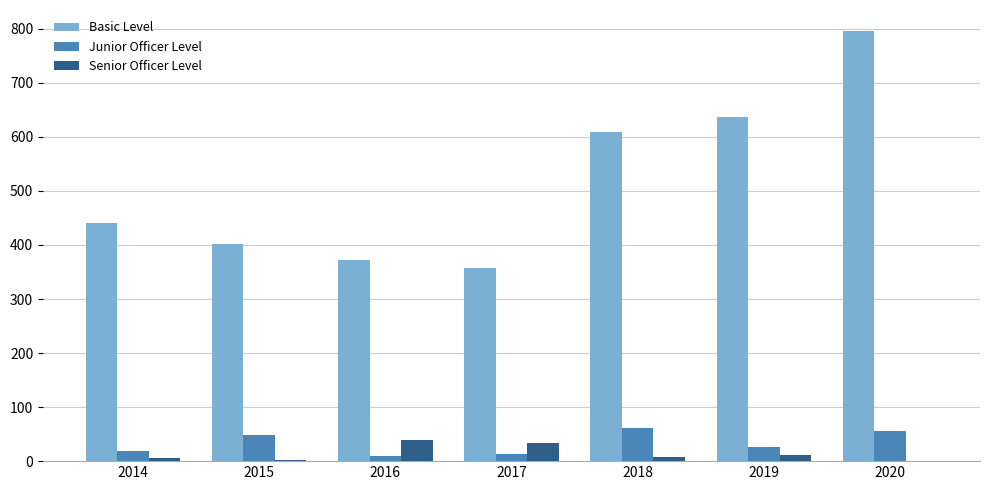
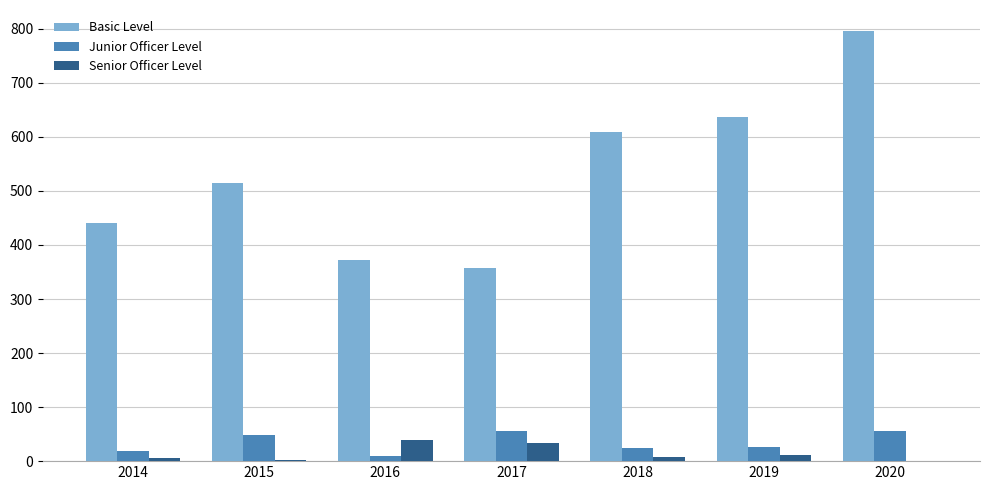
Basic Level, 2015: 400 -> 520
Junior Officer Level, 2017: 10 -> 60
Junior Officer Level, 2018: 60 -> 30
